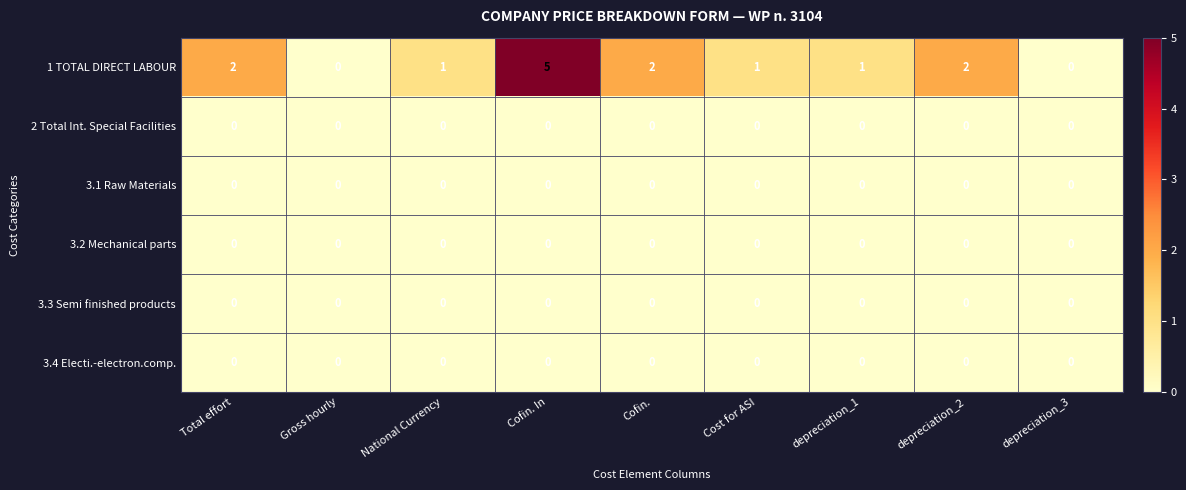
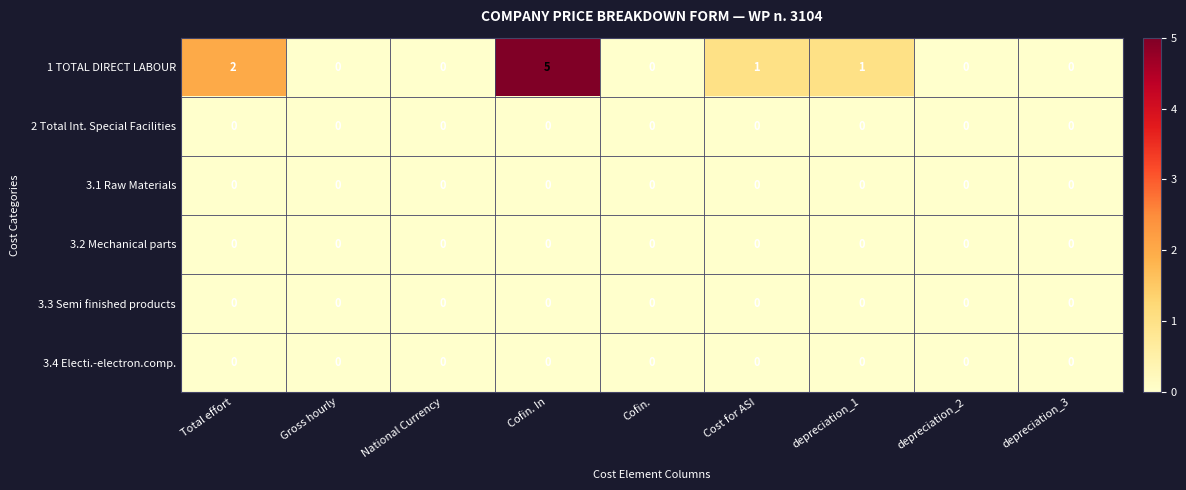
1 TOTAL DIRECT LABOUR, National Currency: 1 -> 0
1 TOTAL DIRECT LABOUR, Cofin.: 2 -> 0
1 TOTAL DIRECT LABOUR, depreciation_2: 2 -> 0
